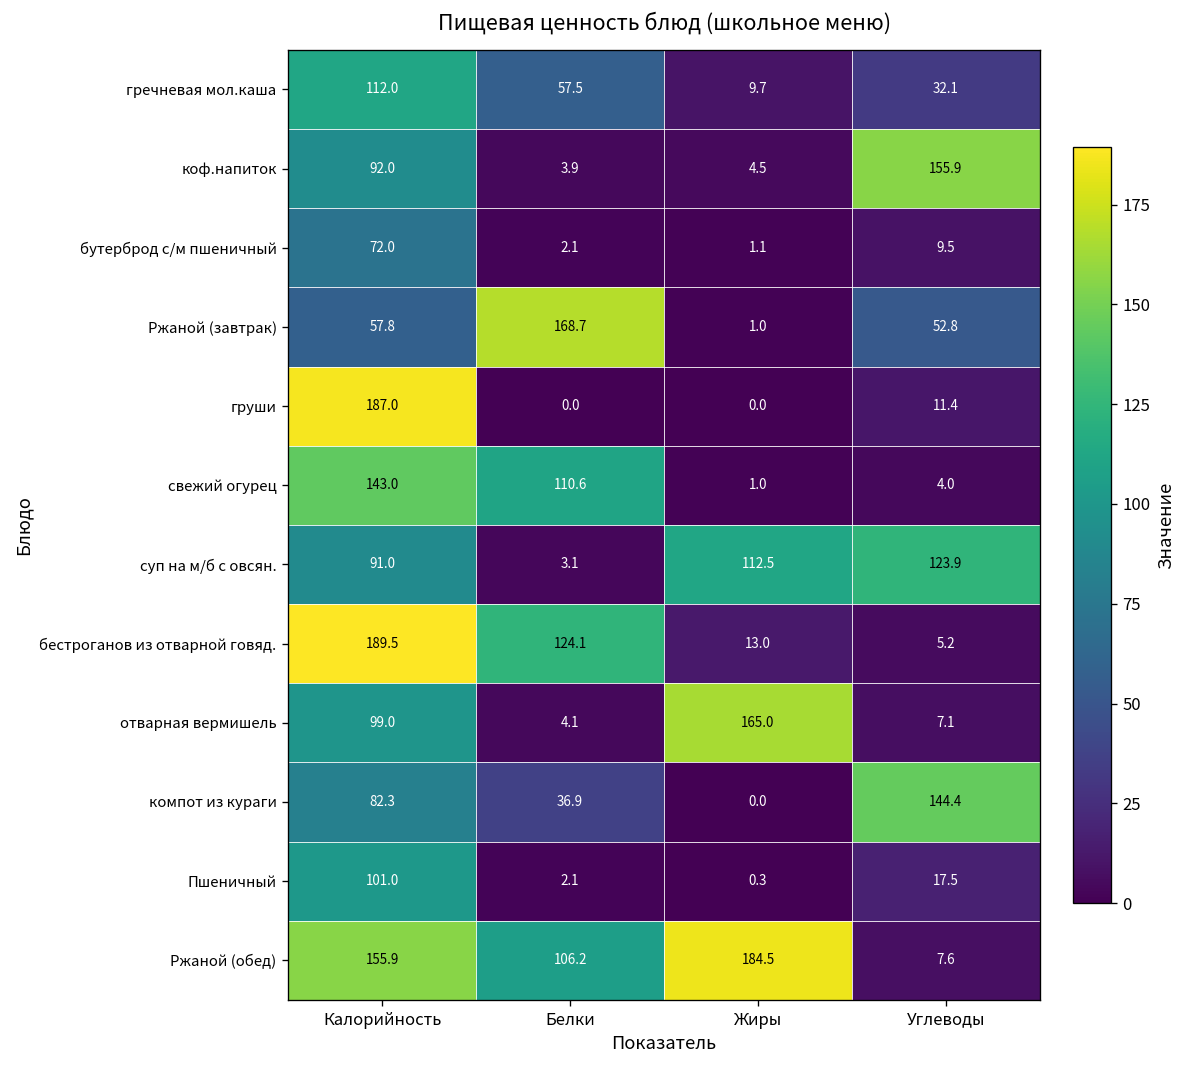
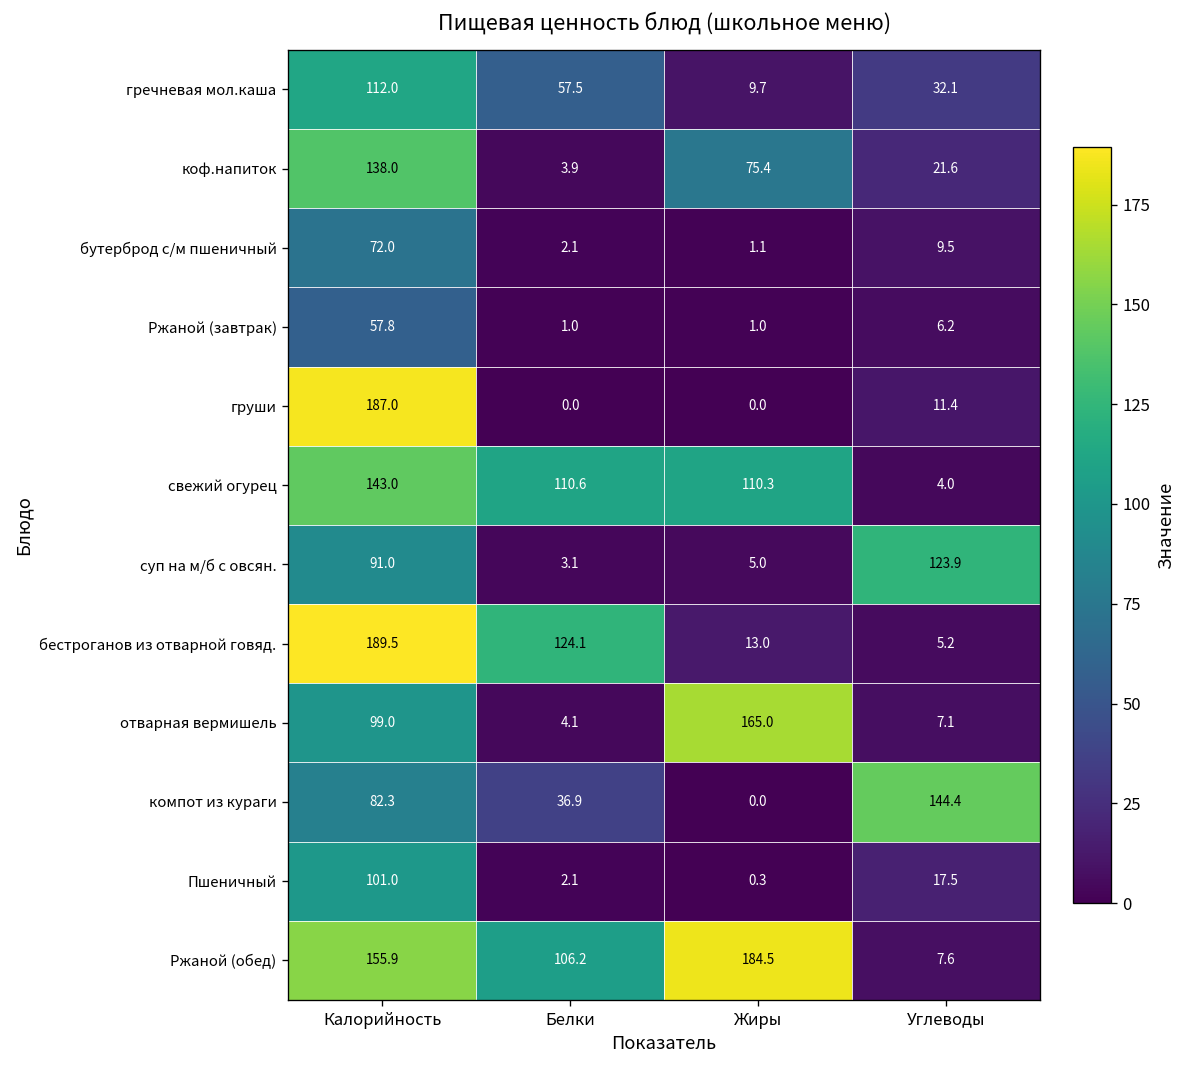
коф.напиток, Калорийность: 92.0 -> 138.0
коф.напиток, Жиры: 4.5 -> 75.4
коф.напиток, Углеводы: 155.9 -> 21.6
Ржаной (завтрак), Белки: 168.7 -> 1.0
Ржаной (завтрак), Углеводы: 52.8 -> 6.2
свежий огурец, Жиры: 1.0 -> 110.3
суп на м/б с овсян., Жиры: 112.5 -> 5.0
